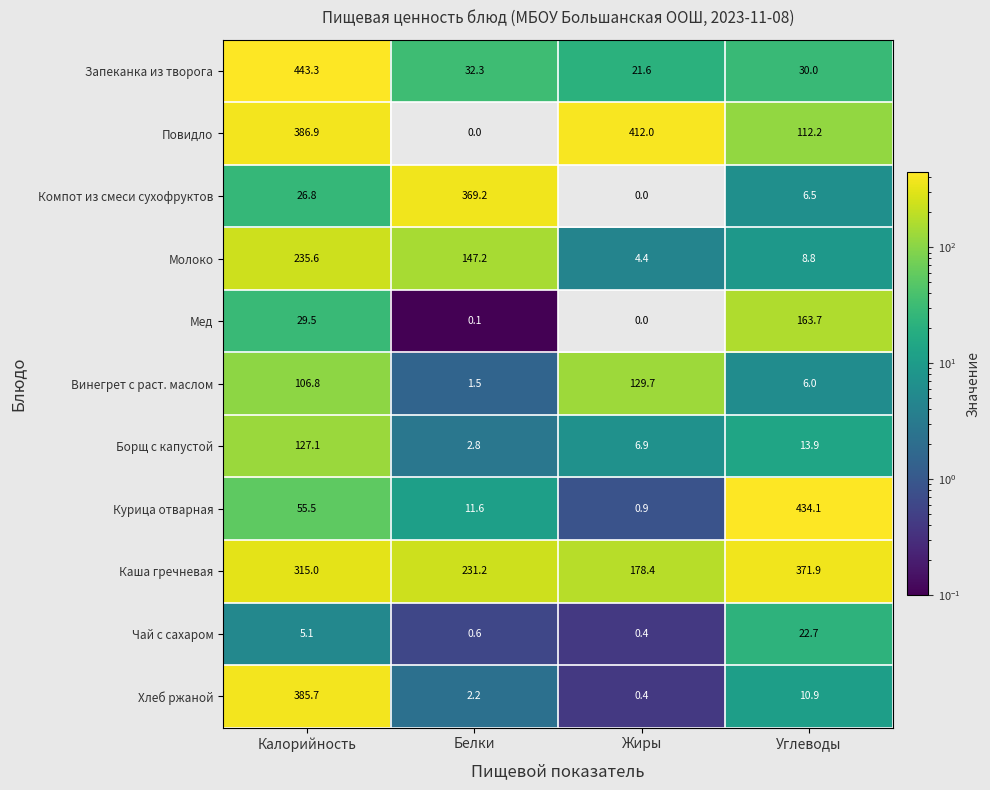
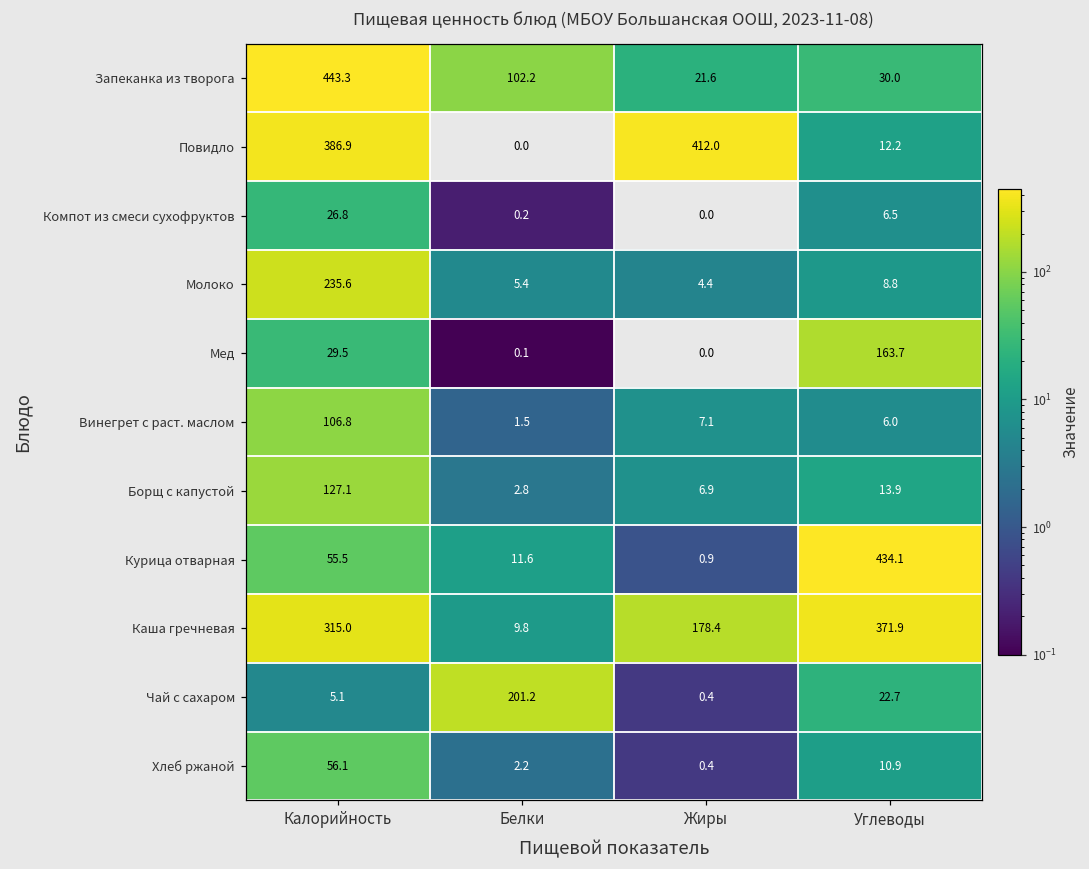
Запеканка из творога, Белки: 32.3 -> 102.2
Повидло, Углеводы: 112.2 -> 12.2
Компот из смеси сухофруктов, Белки: 369.2 -> 0.2
Молоко, Белки: 147.2 -> 5.4
Винегрет с раст. маслом, Жиры: 129.7 -> 7.1
Каша гречневая, Белки: 231.2 -> 9.8
Чай с сахаром, Белки: 0.6 -> 201.2
Хлеб ржаной, Калорийность: 385.7 -> 56.1
